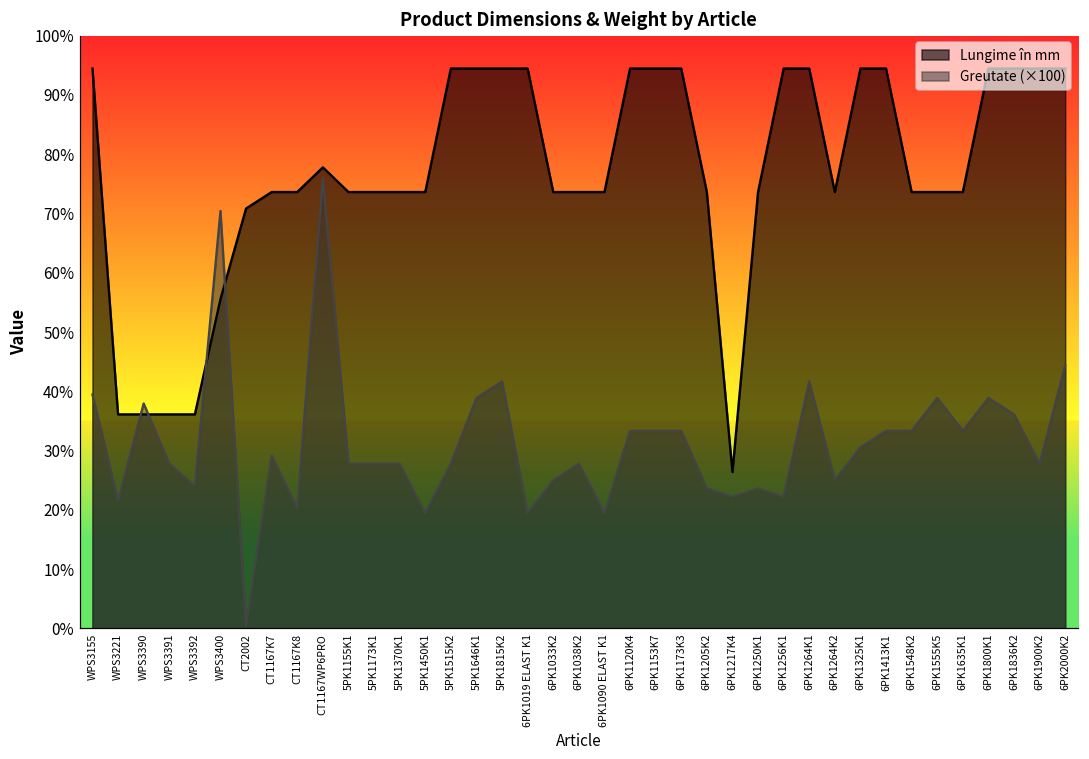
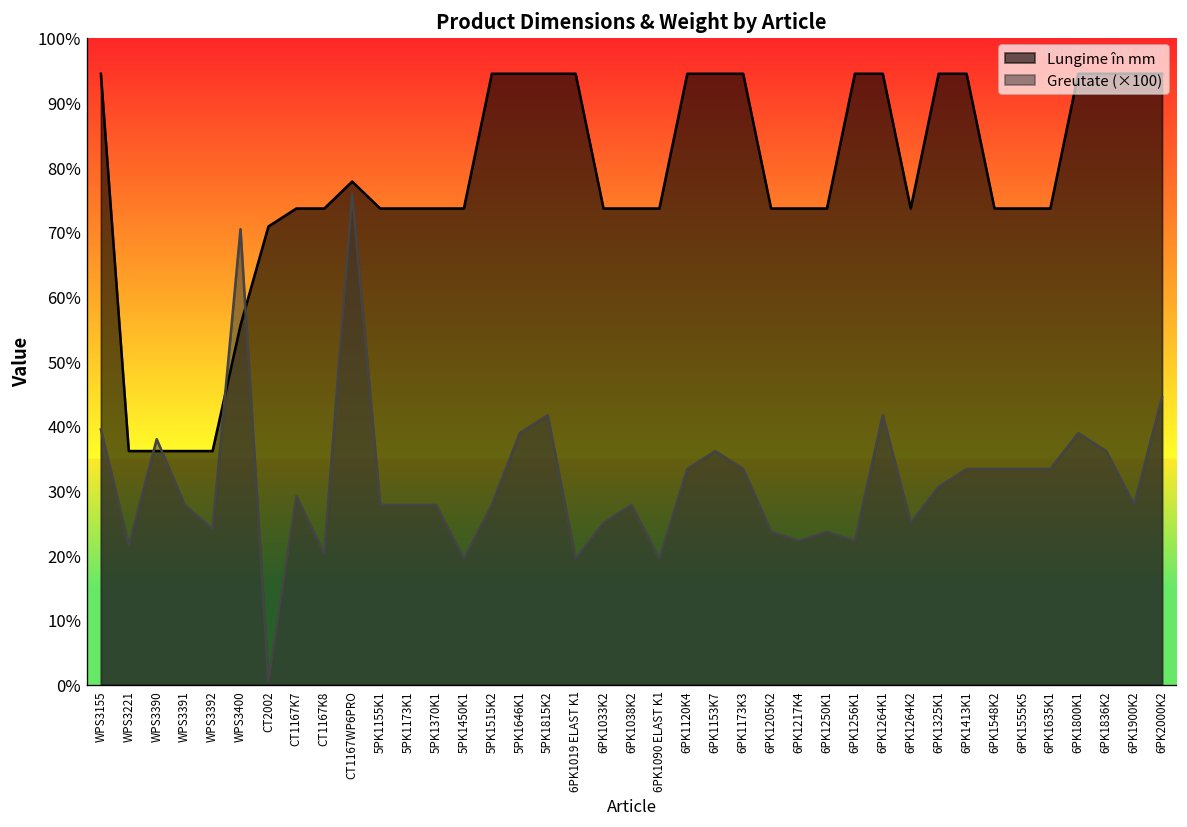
Greutate (×100), 6PK1153K7: 33% -> 36%
Lungime în mm, 6PK1217K4: 26% -> 74%
Greutate (×100), 6PK1555K5: 39% -> 33%
